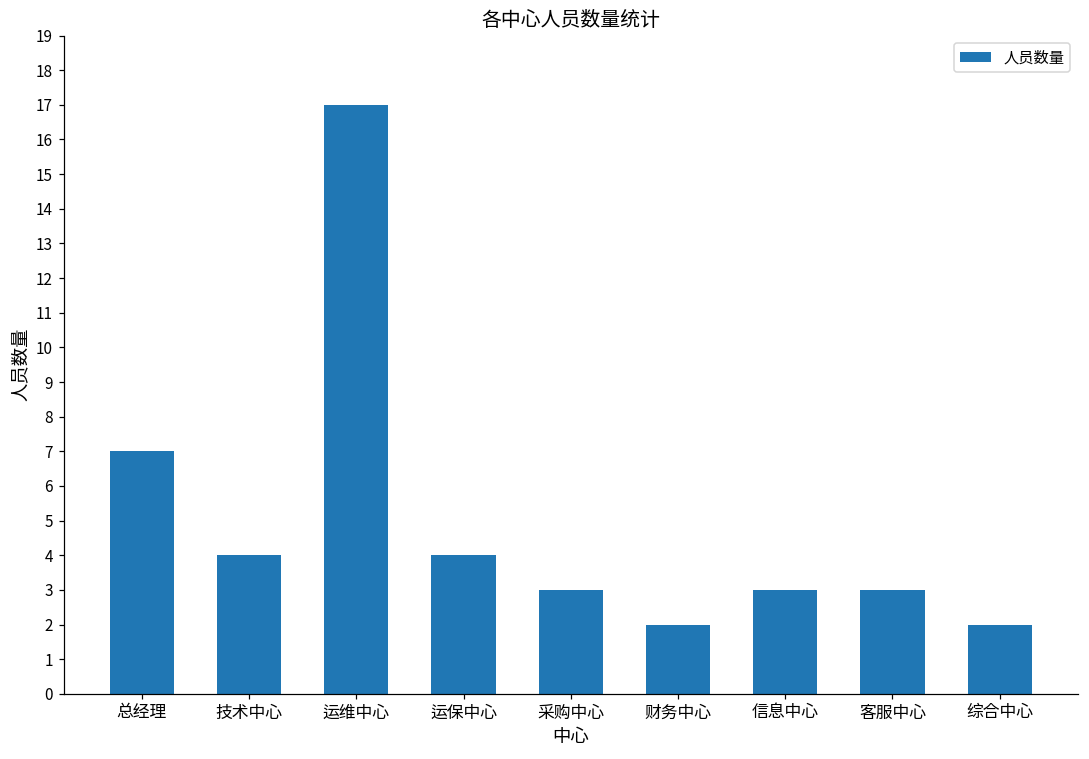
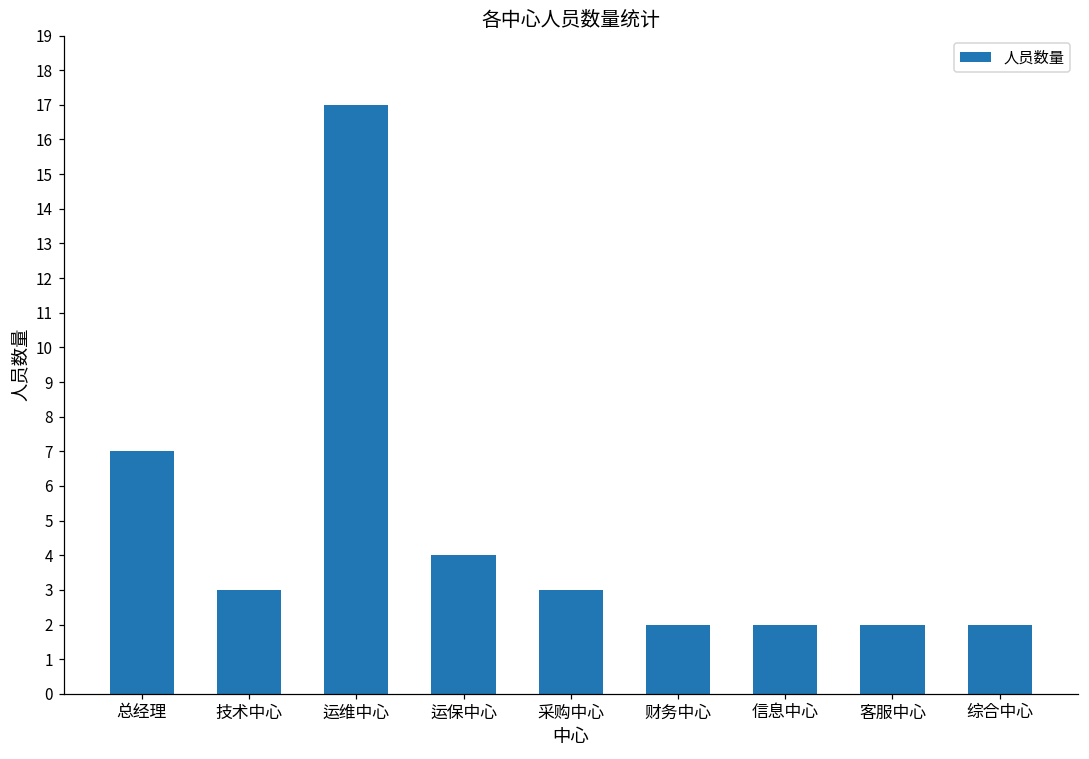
技术中心: 4 -> 3
信息中心: 3 -> 2
客服中心: 3 -> 2
